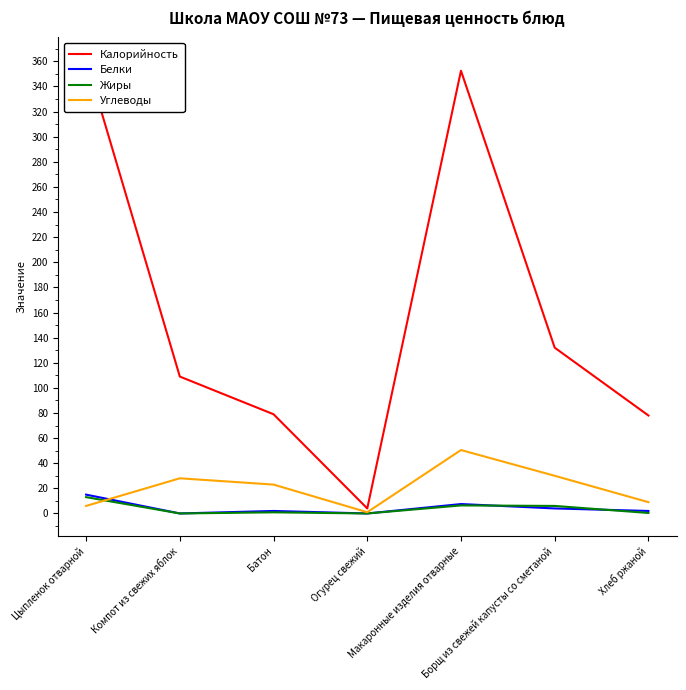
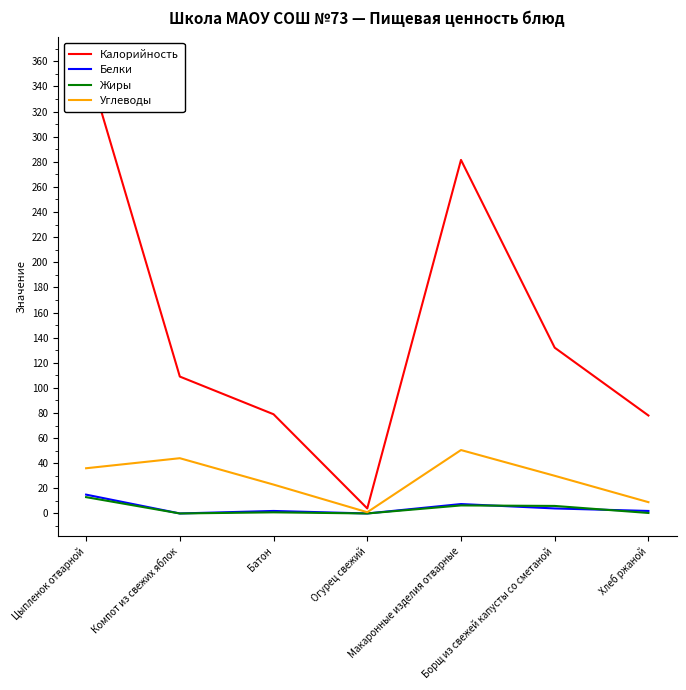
Углеводы, Цыпленок отварной: 6 -> 36
Углеводы, Компот из свежих яблок: 28 -> 44
Калорийность, Макаронные изделия отварные: 353 -> 282
